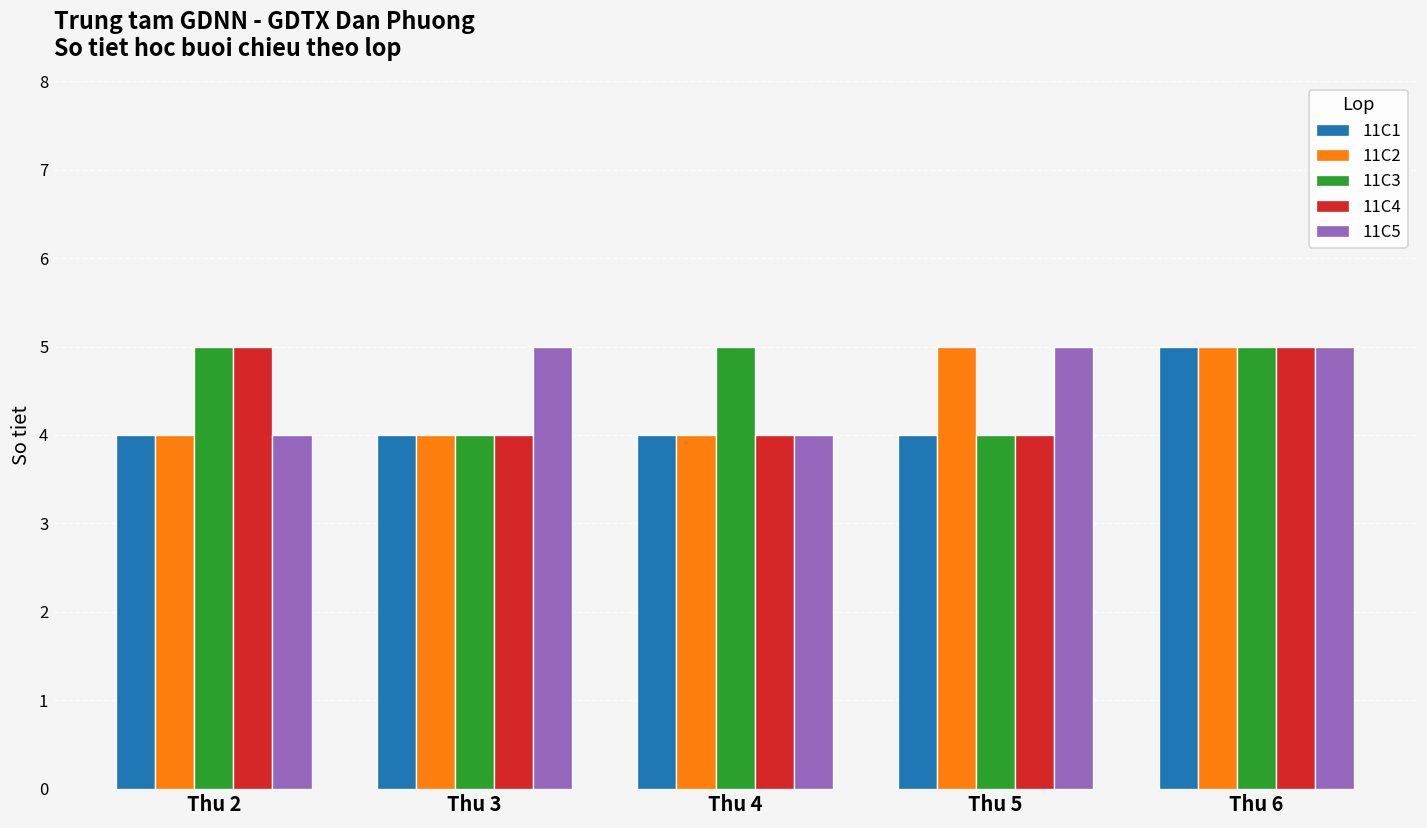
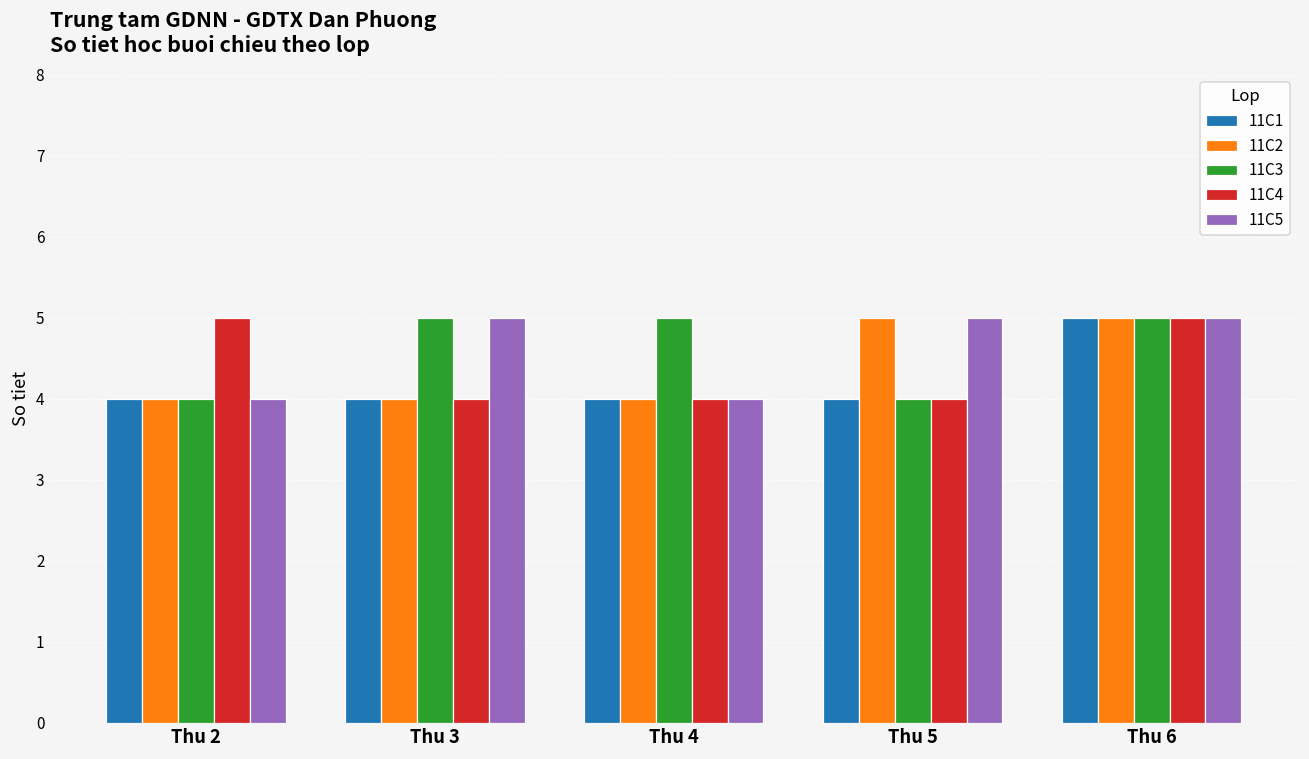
11C3, Thu 2: 5 -> 4
11C3, Thu 3: 4 -> 5
